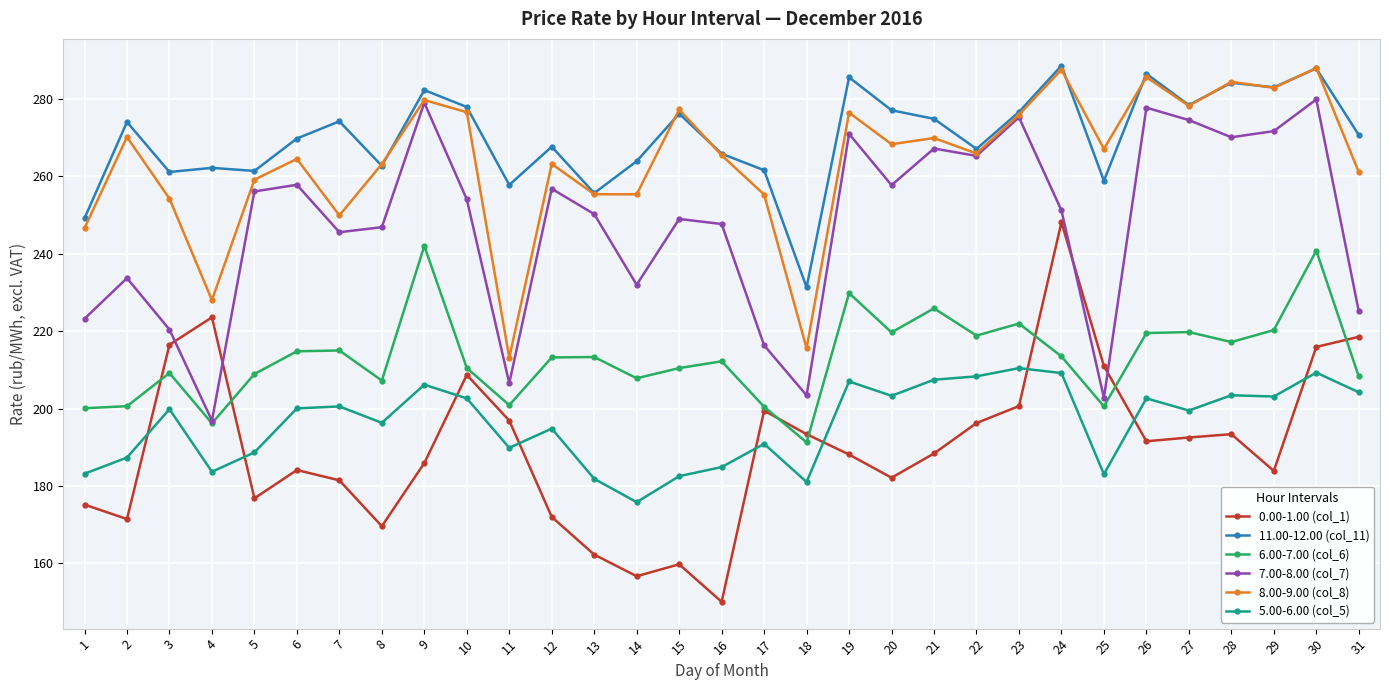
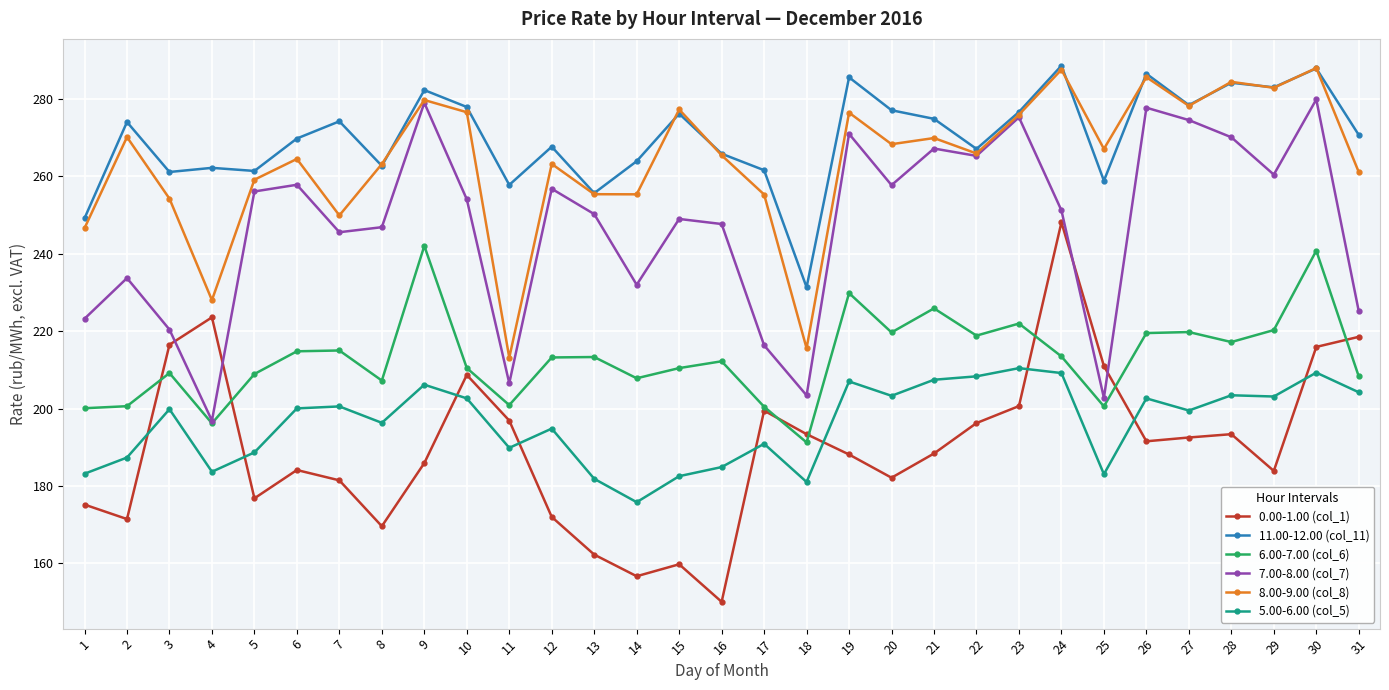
7.00-8.00 (col_7), 29: 272 -> 260
